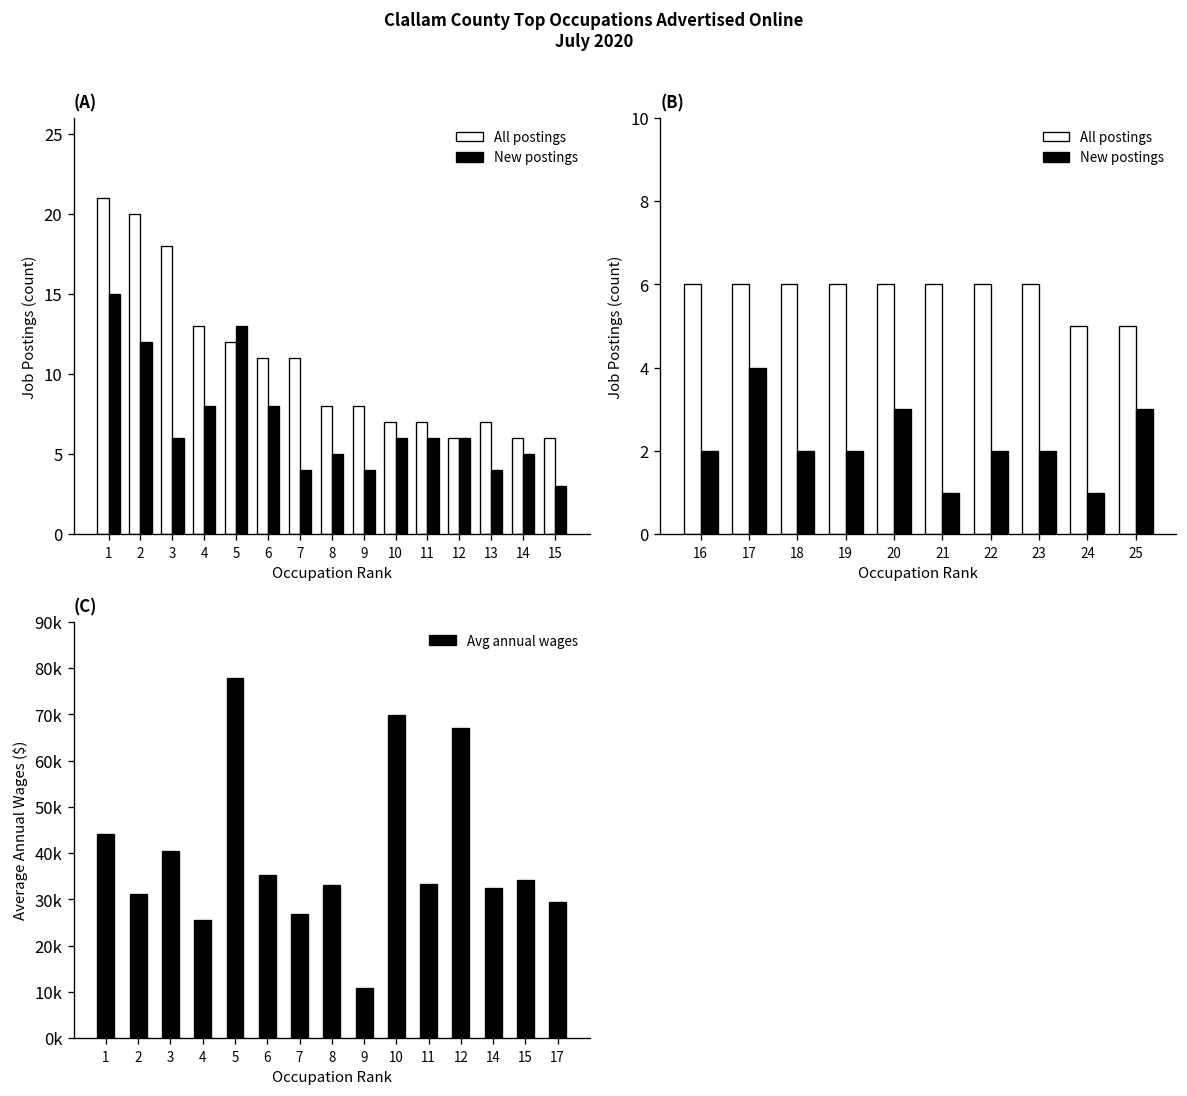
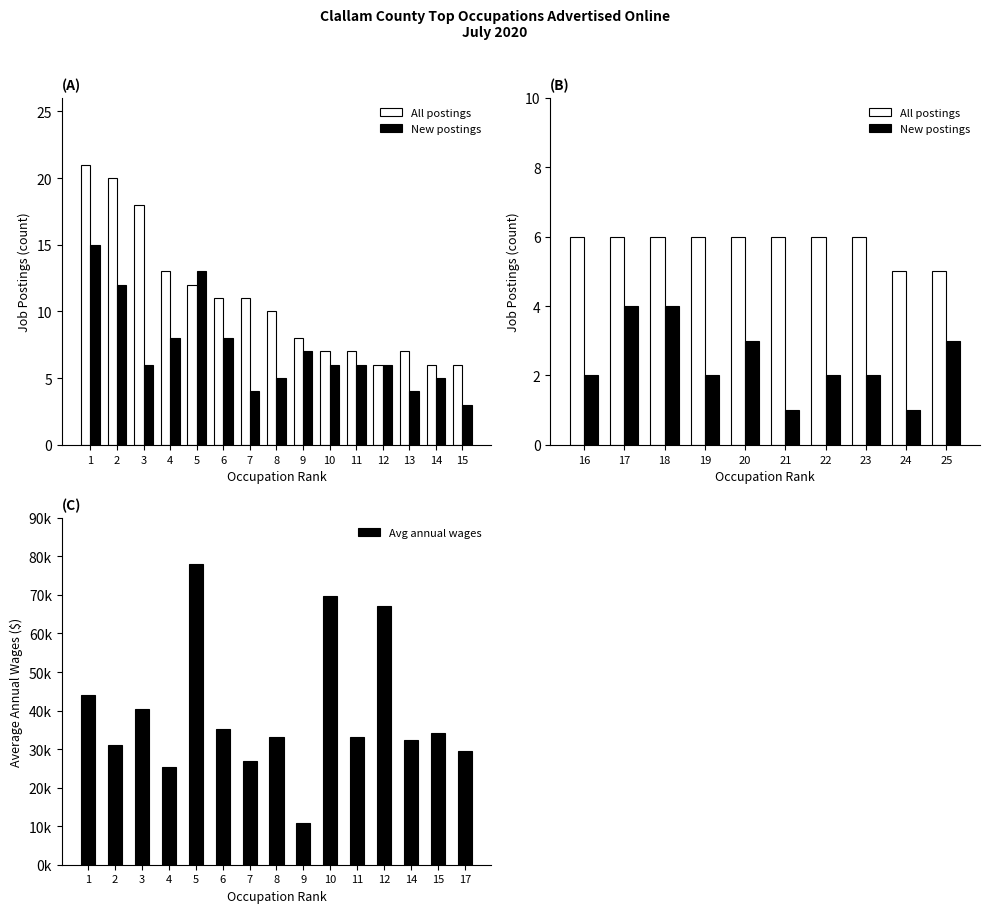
(A), All postings, 8: 8 -> 10
(A), New postings, 9: 4 -> 7
(B), New postings, 18: 2 -> 4
